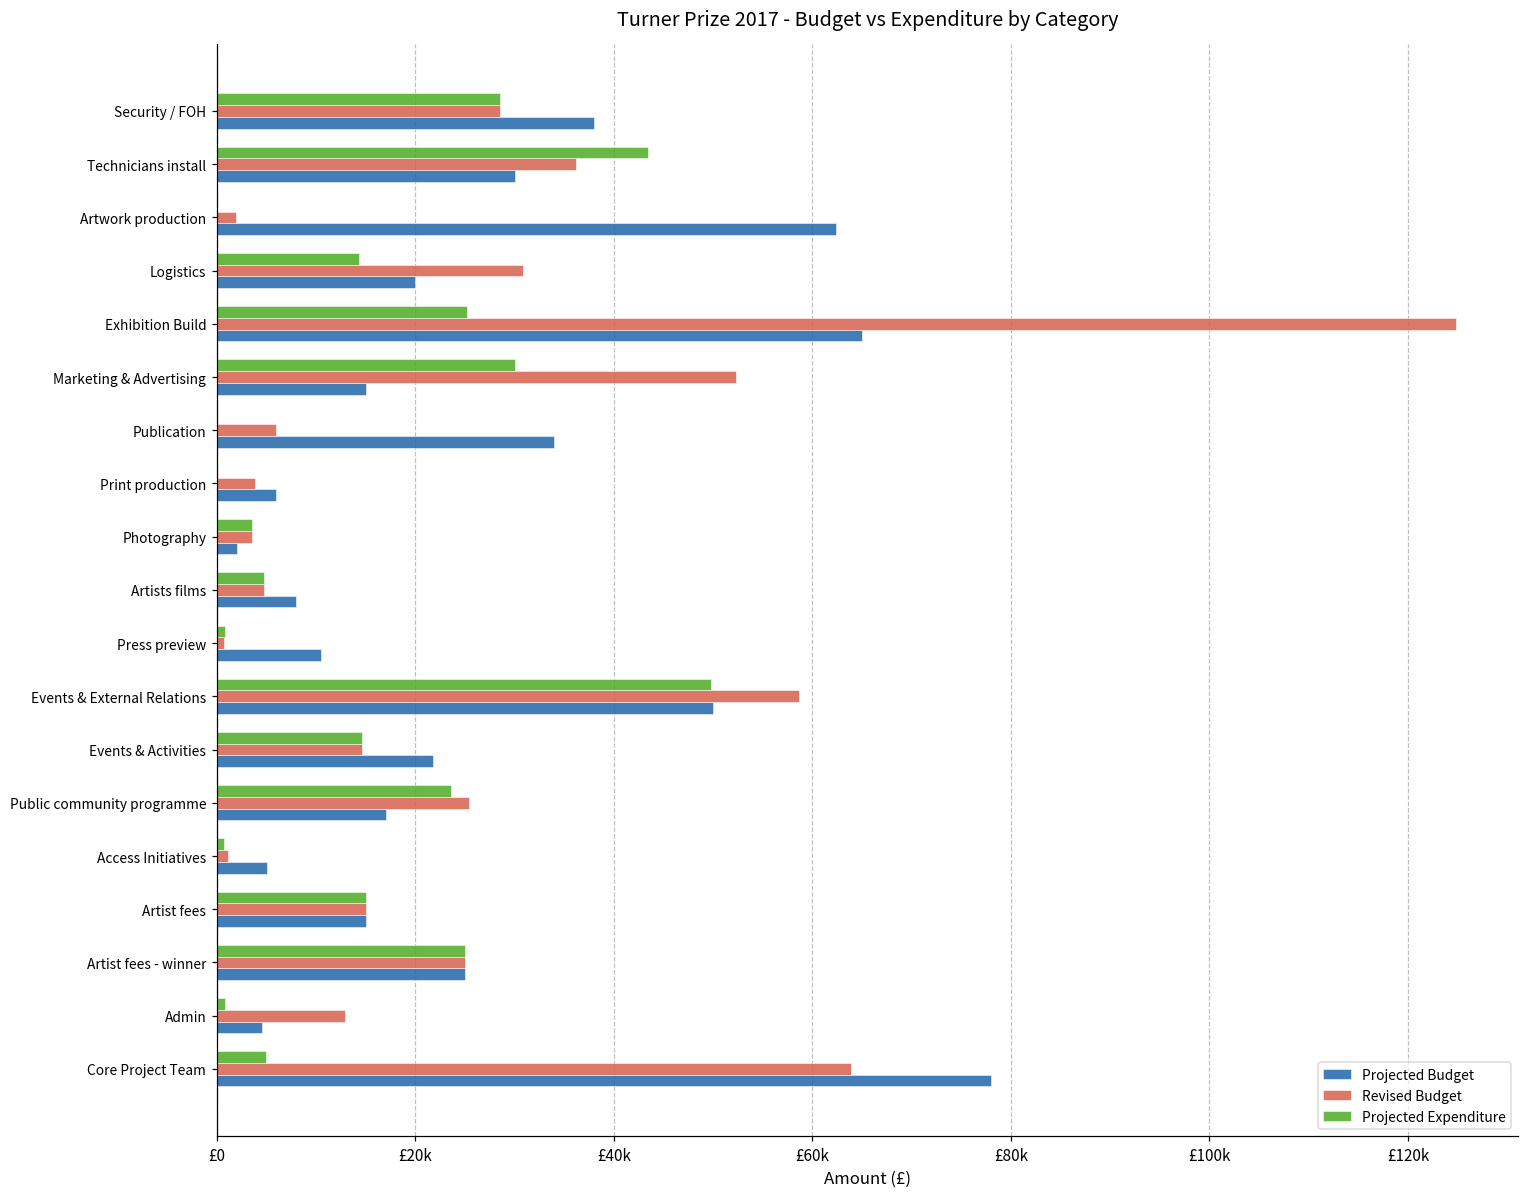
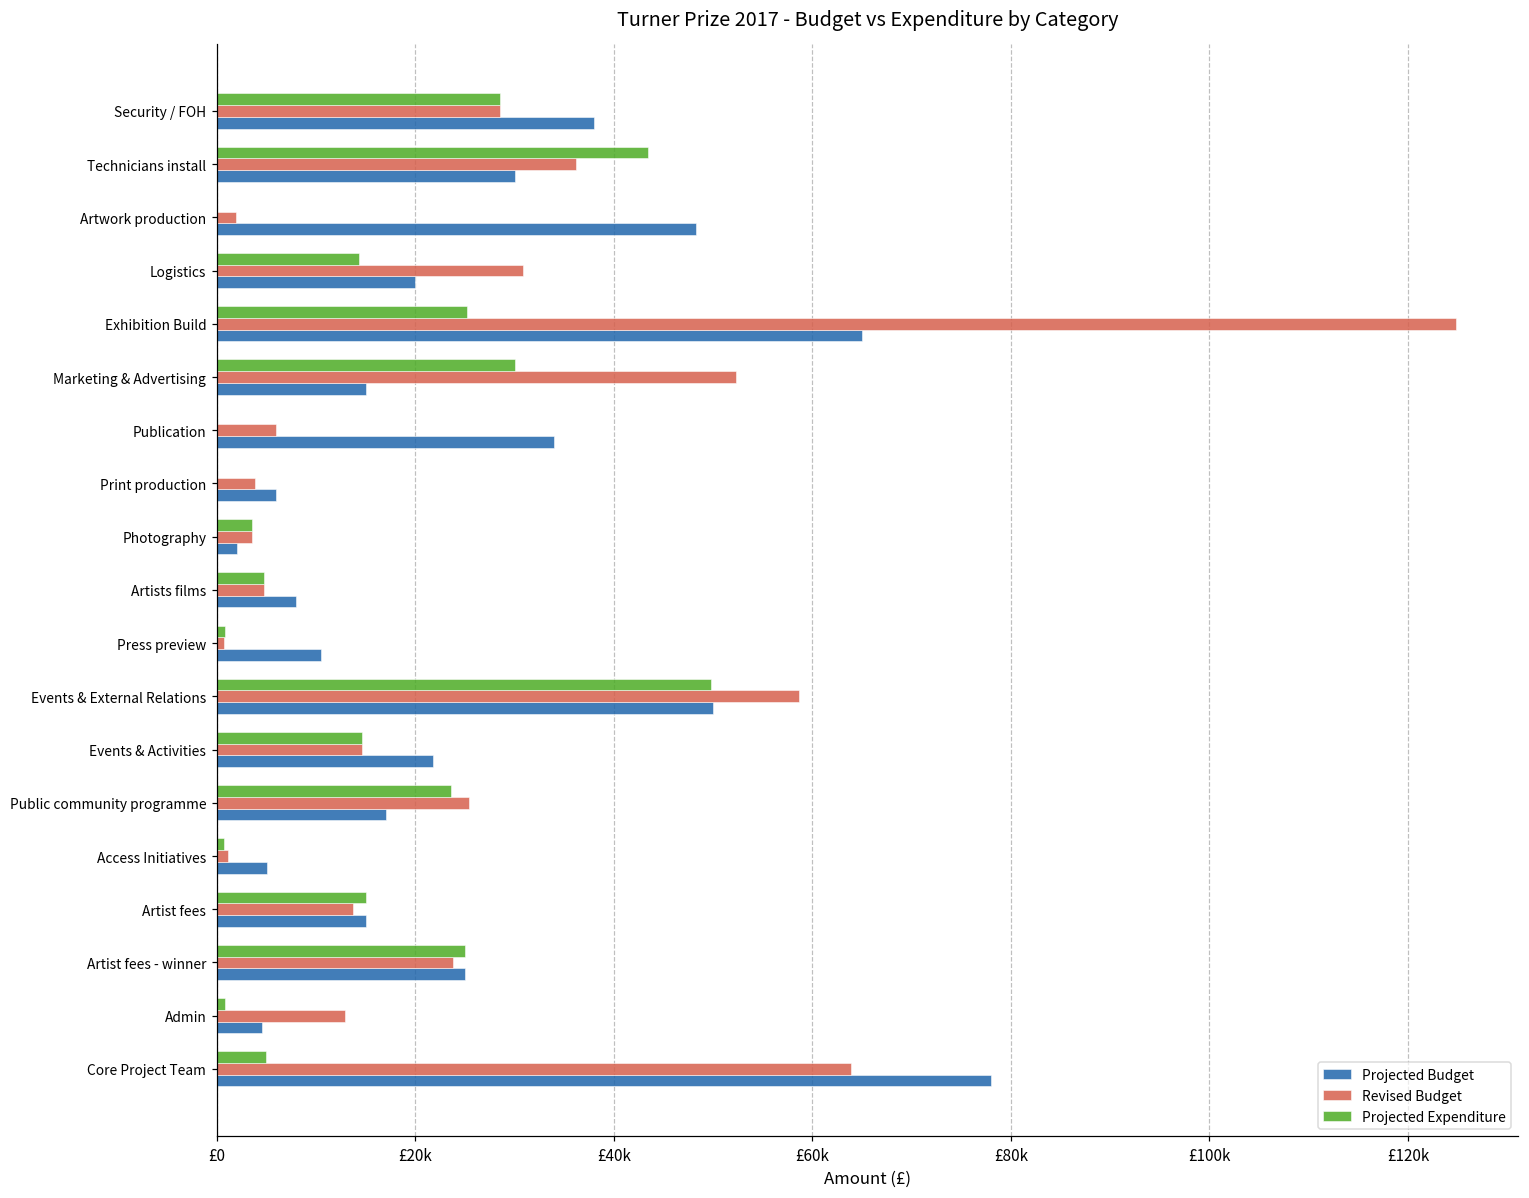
Projected Budget, Artwork production: £62000 -> £48000
Revised Budget, Artist fees: £15000 -> £14000
Revised Budget, Artist fees - winner: £25000 -> £24000
